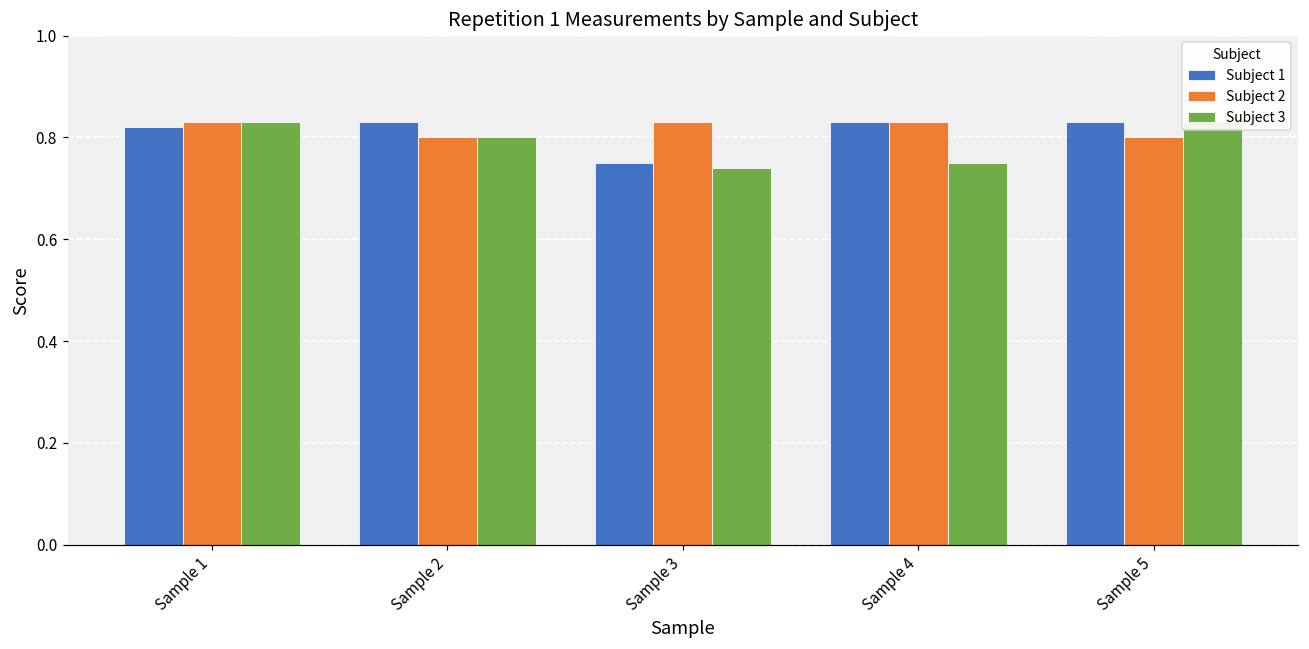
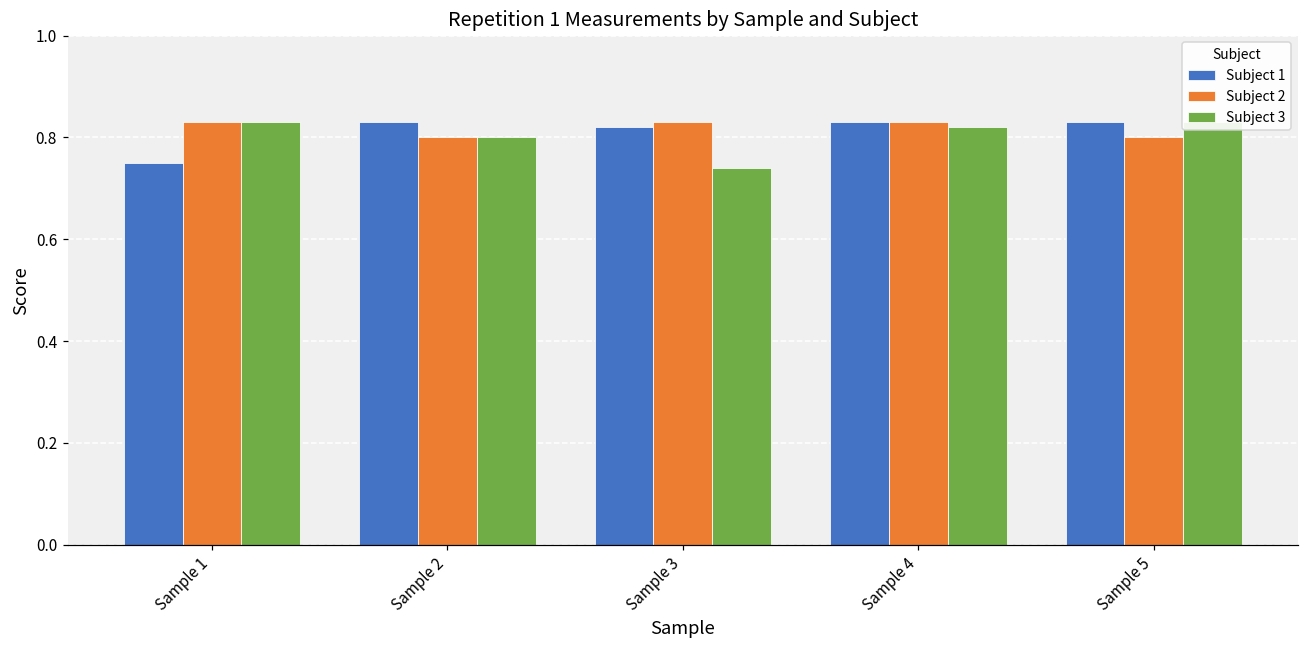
Subject 1, Sample 1: 0.82 -> 0.75
Subject 1, Sample 3: 0.75 -> 0.82
Subject 3, Sample 4: 0.75 -> 0.82
